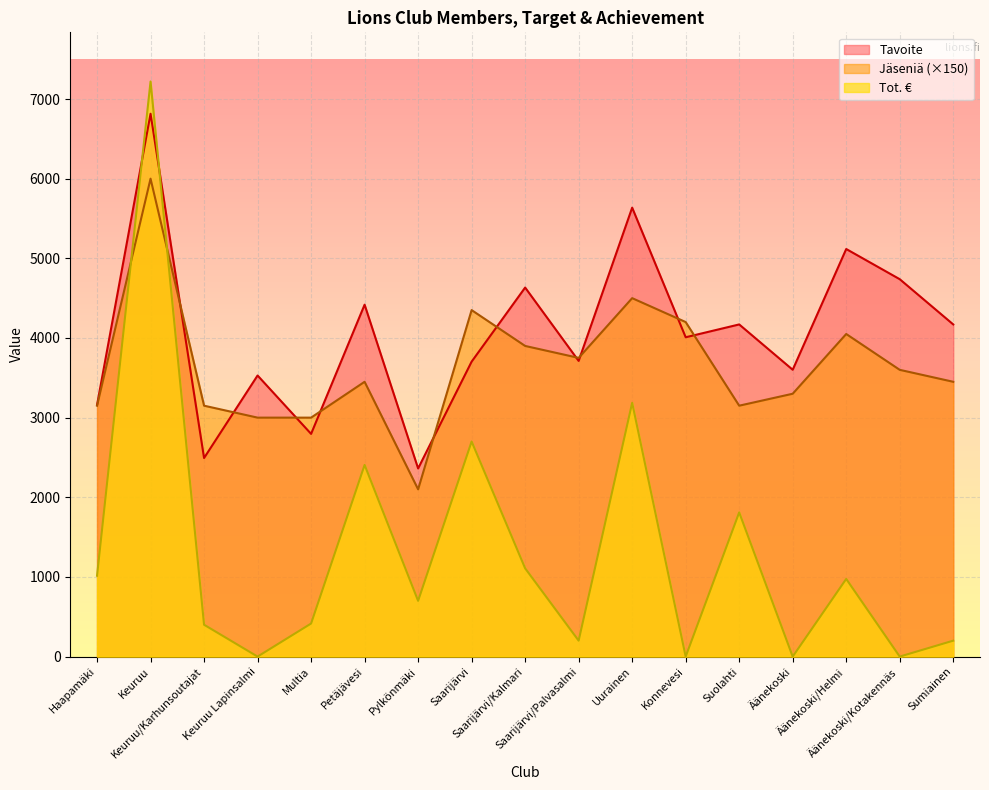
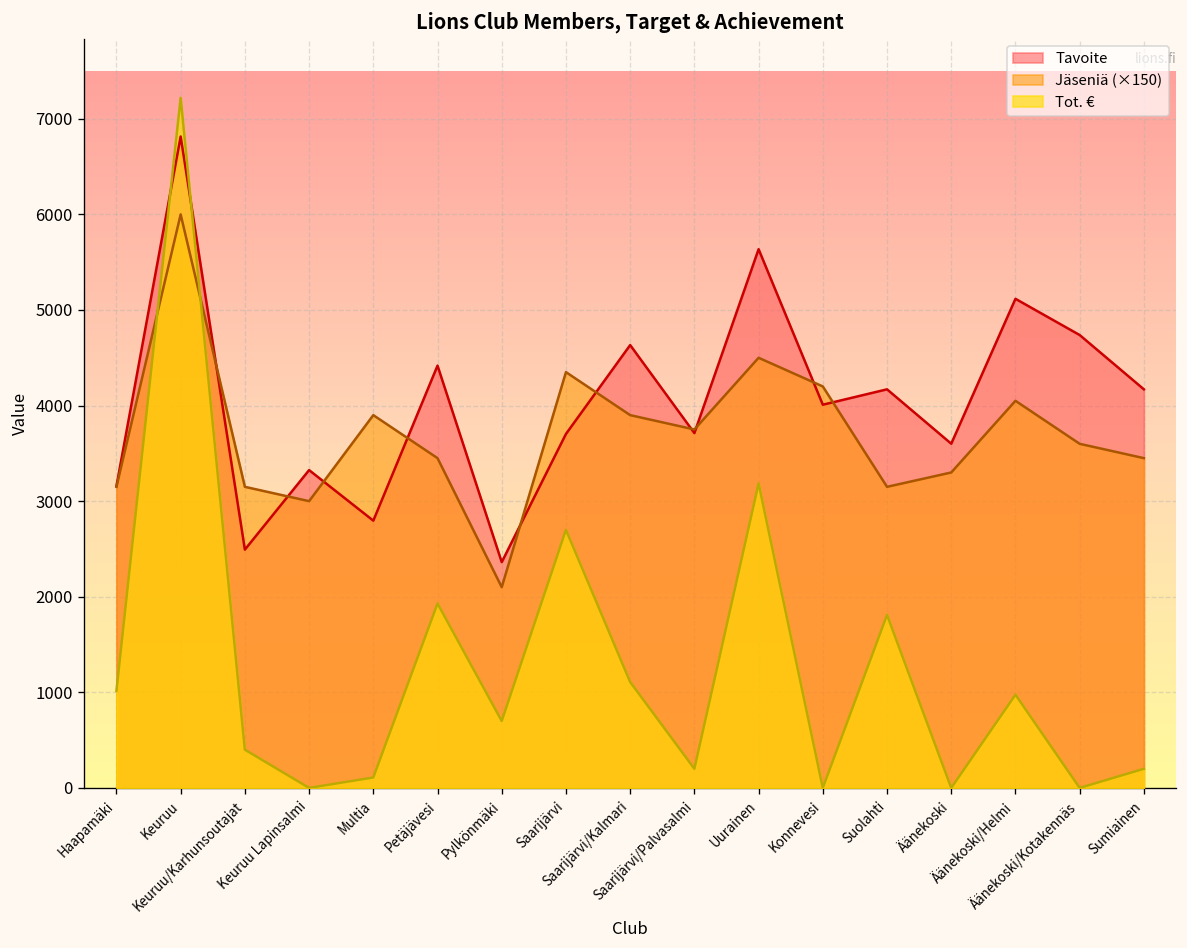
Tavoite, Keuruu Lapinsalmi: 3500 -> 3300
Jäseniä (×150), Multia: 3000 -> 3900
Tot. €, Multia: 400 -> 100
Tot. €, Petäjävesi: 2400 -> 1900
